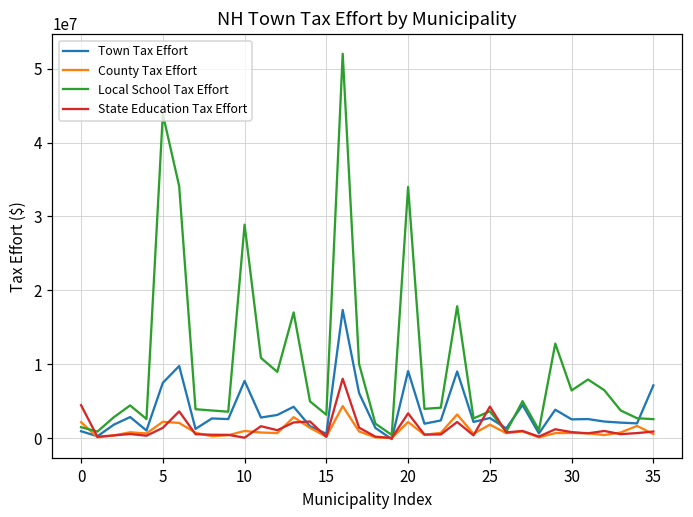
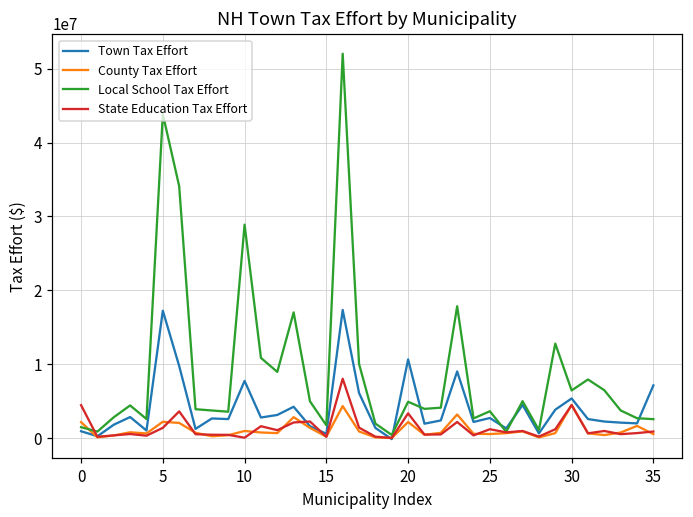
Town Tax Effort, 5: 8000000 -> 17000000
Local School Tax Effort, 15: 3000000 -> 2000000
Town Tax Effort, 20: 9000000 -> 11000000
Local School Tax Effort, 20: 34000000 -> 5000000
County Tax Effort, 25: 2000000 -> 1000000
State Education Tax Effort, 25: 4000000 -> 1000000
Town Tax Effort, 30: 3000000 -> 5000000
County Tax Effort, 30: 1000000 -> 5000000
State Education Tax Effort, 30: 1000000 -> 5000000
